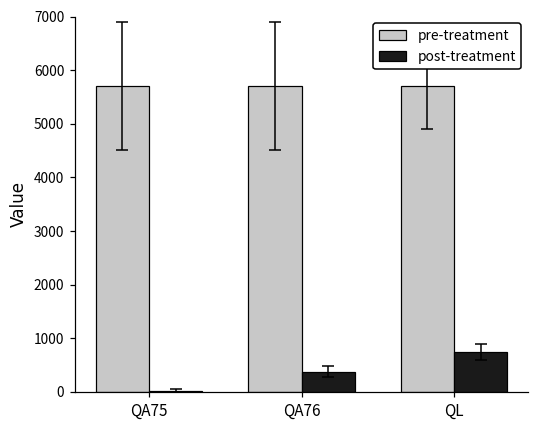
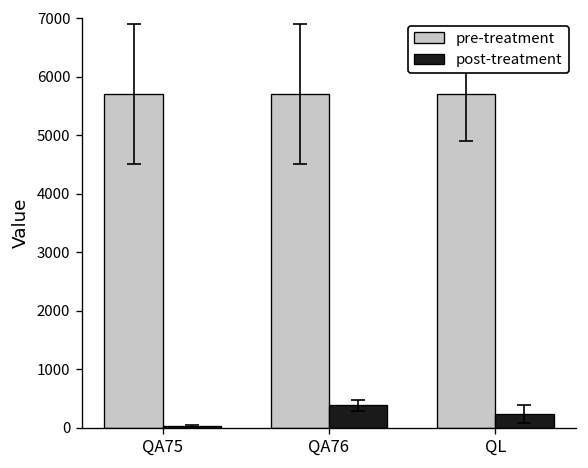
post-treatment, QL: 700 -> 200
